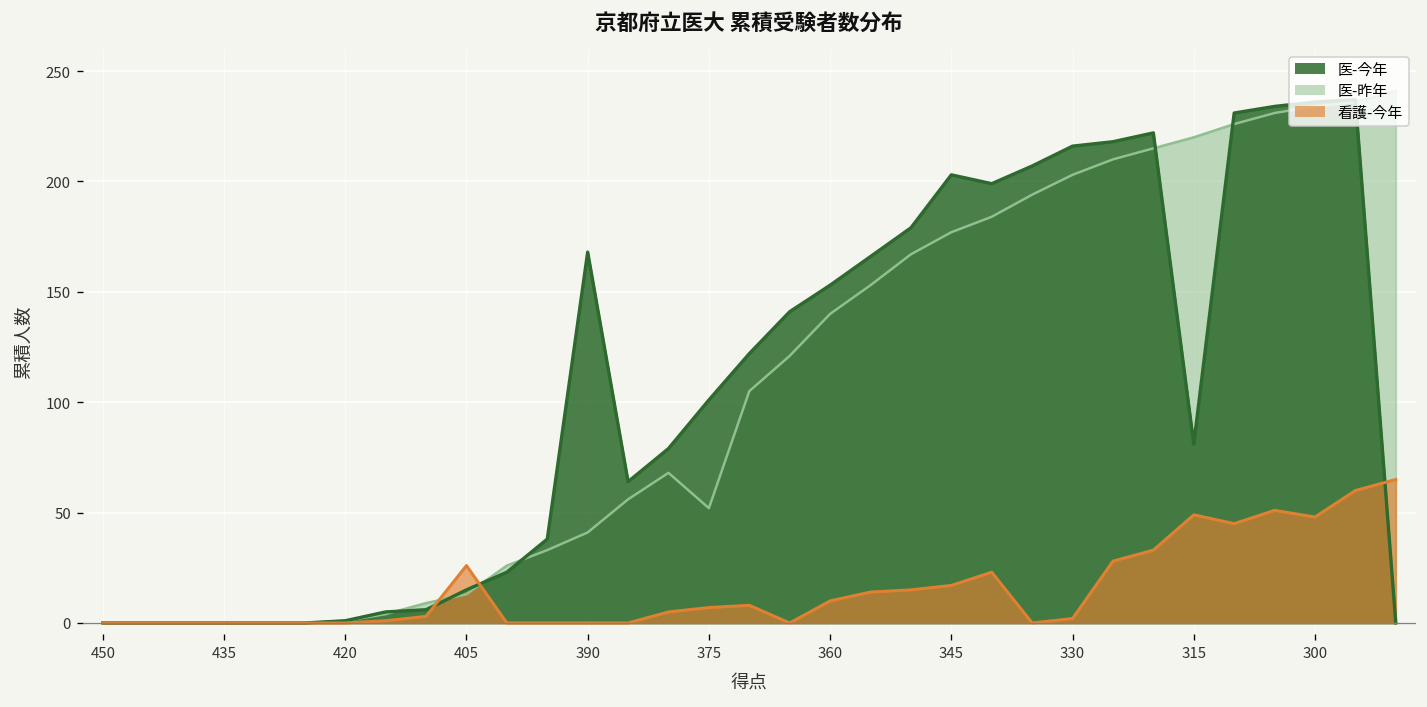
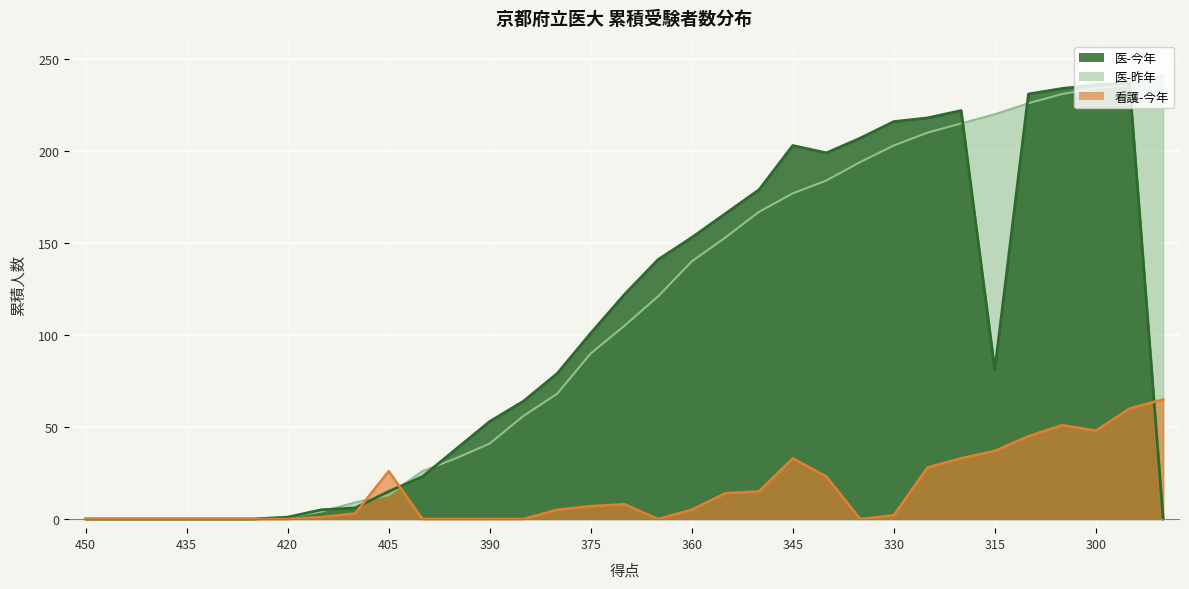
医-今年, 390: 168 -> 53
医-昨年, 375: 52 -> 90
看護-今年, 360: 10 -> 5
看護-今年, 345: 17 -> 33
看護-今年, 315: 49 -> 37
